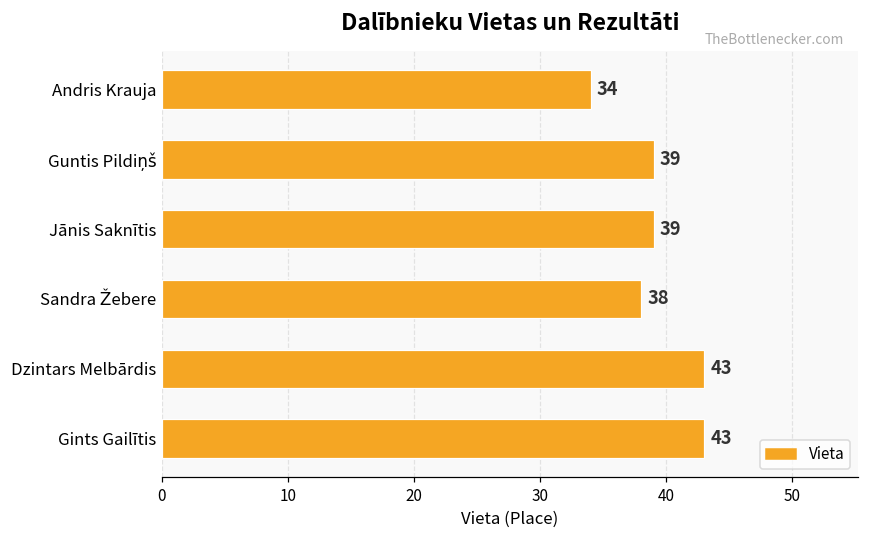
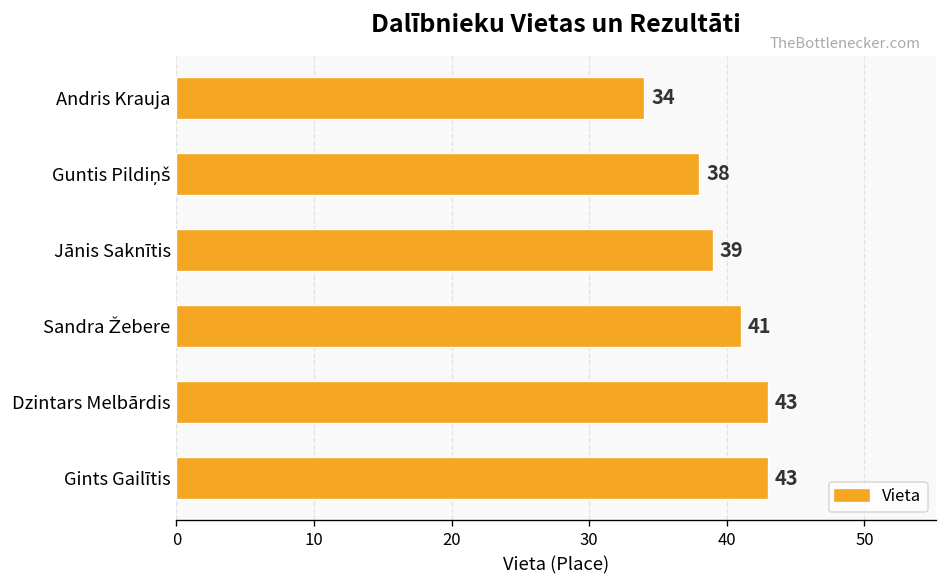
Guntis Pildiņš: 39 -> 38
Sandra Žebere: 38 -> 41
